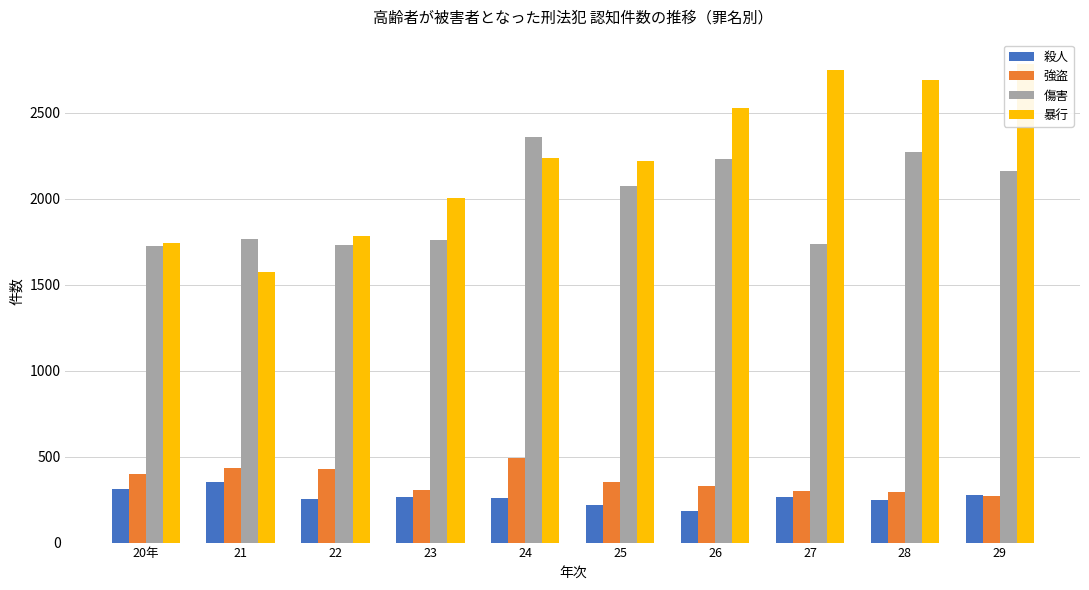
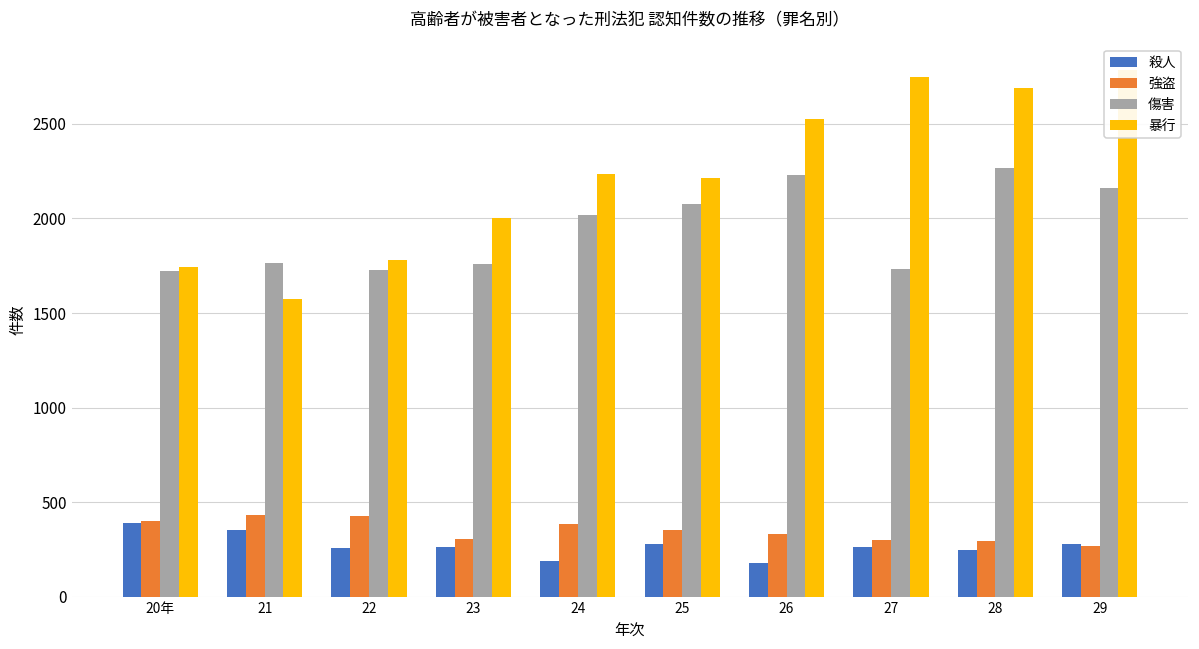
殺人, 20年: 310 -> 390
殺人, 24: 260 -> 190
強盗, 24: 490 -> 380
傷害, 24: 2360 -> 2020
殺人, 25: 220 -> 280
